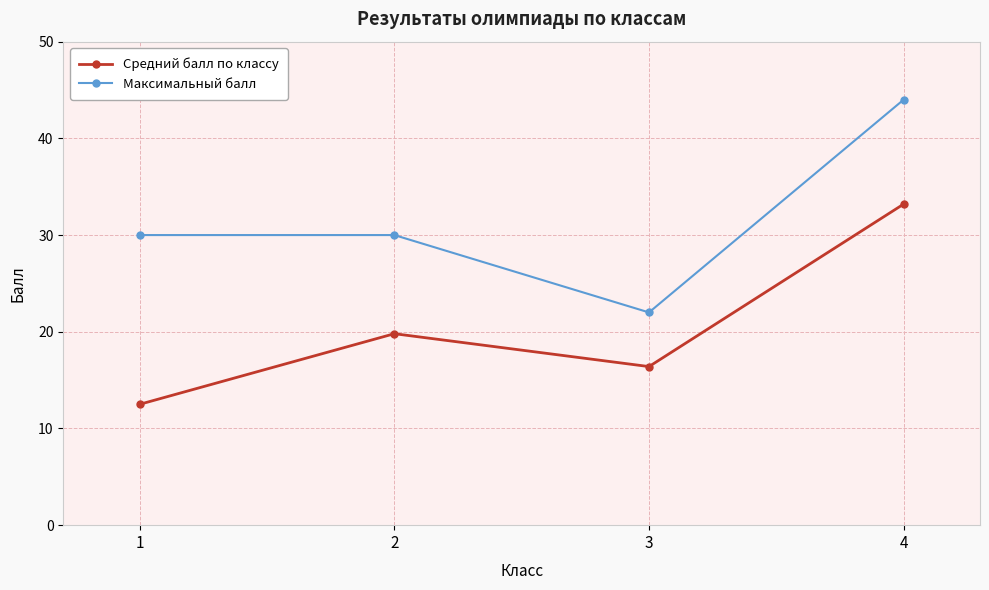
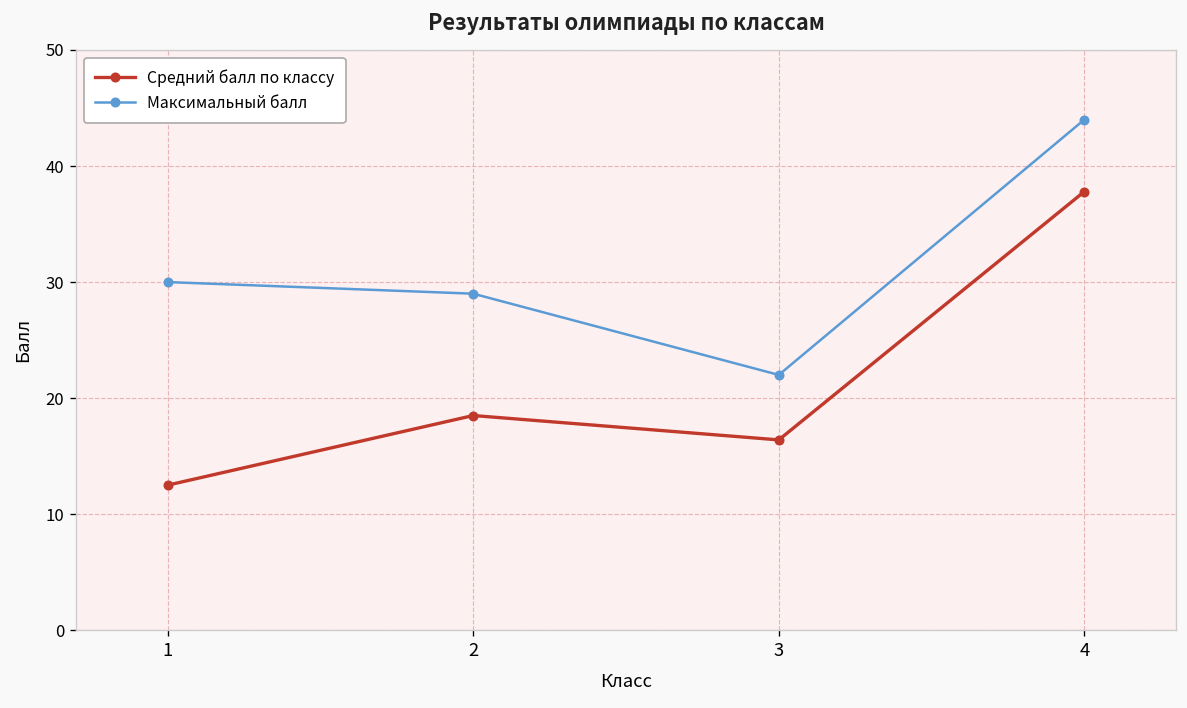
Средний балл по классу, 2: 20 -> 19
Максимальный балл, 2: 30 -> 29
Средний балл по классу, 4: 33 -> 38
